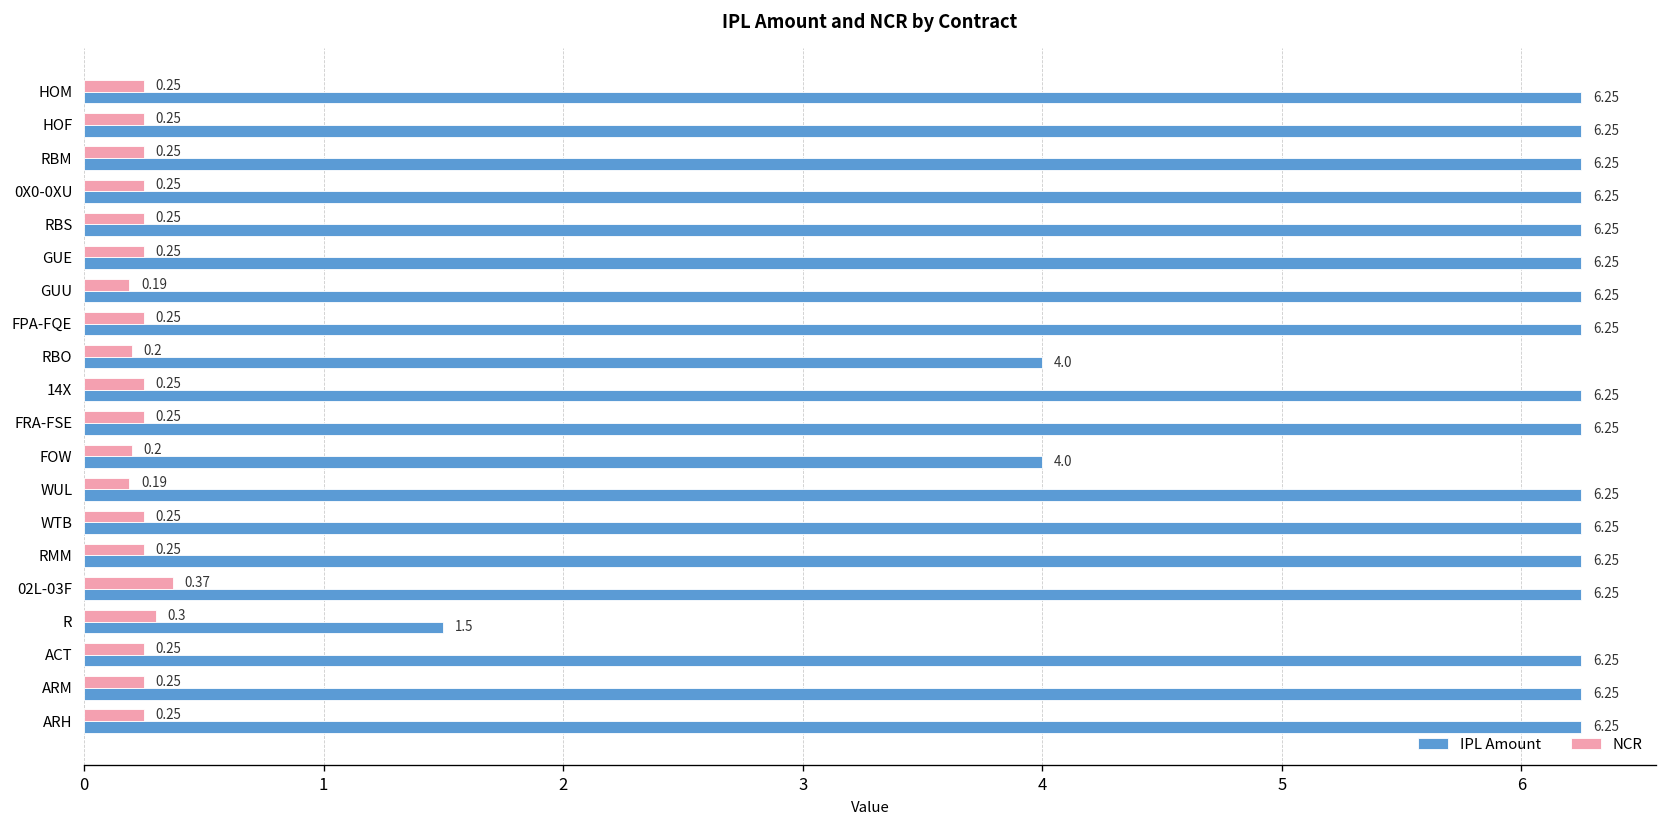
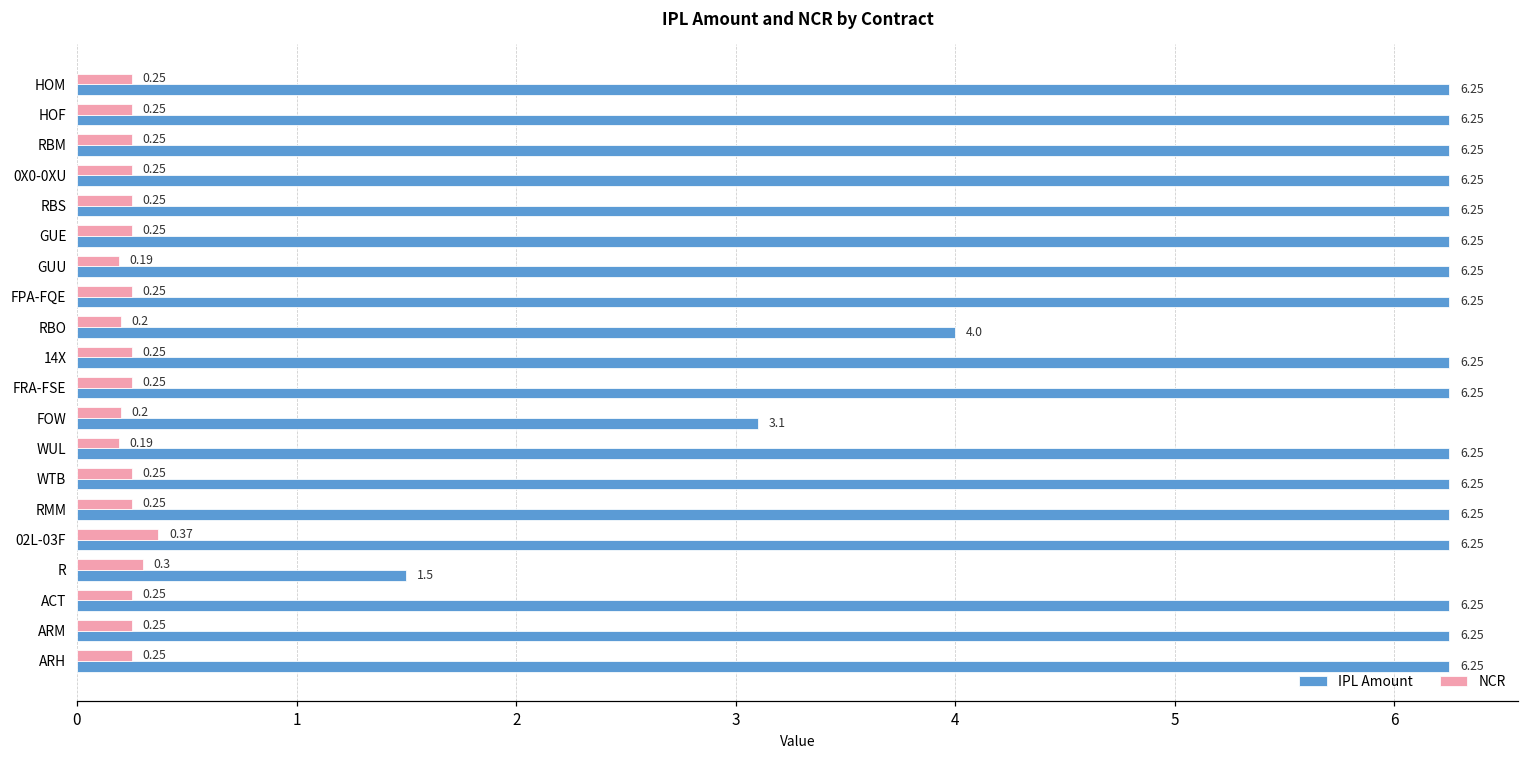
IPL Amount, FOW: 4.0 -> 3.1
